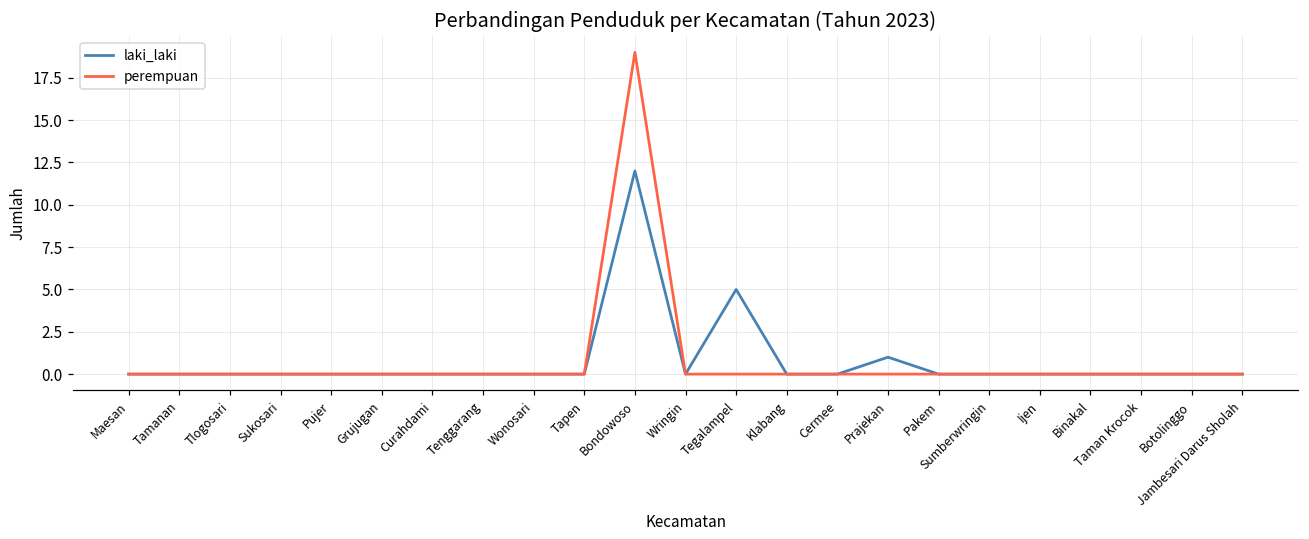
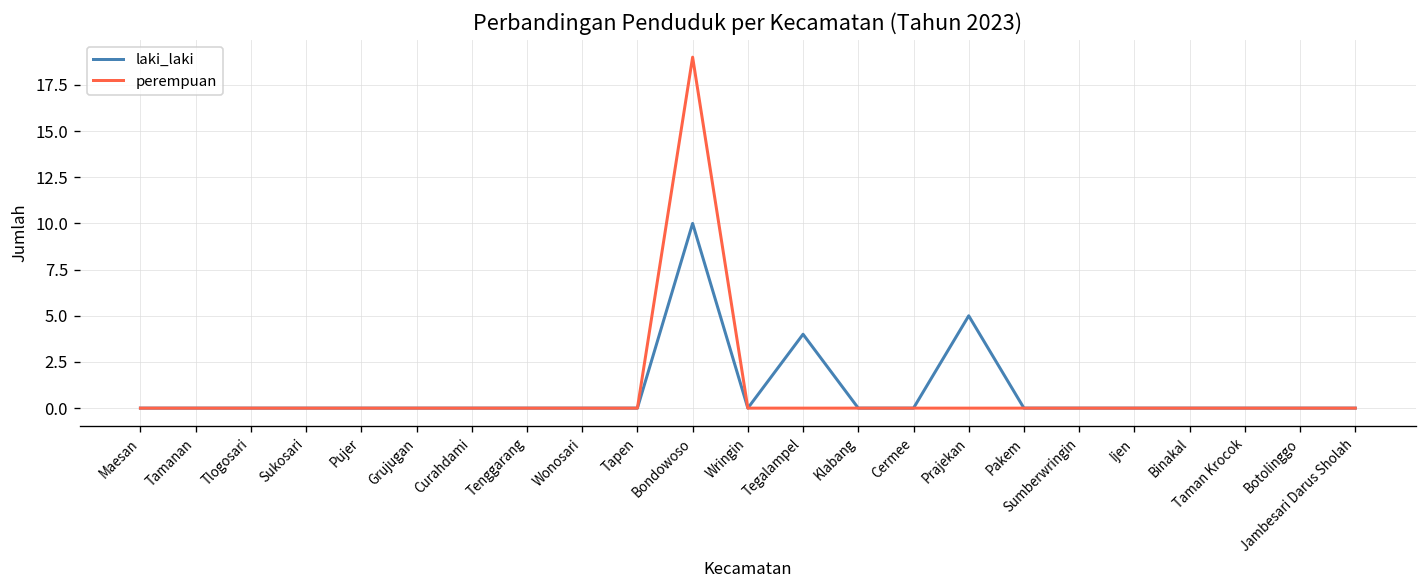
laki_laki, Bondowoso: 12 -> 10
laki_laki, Tegalampel: 5 -> 4
laki_laki, Prajekan: 1 -> 5
